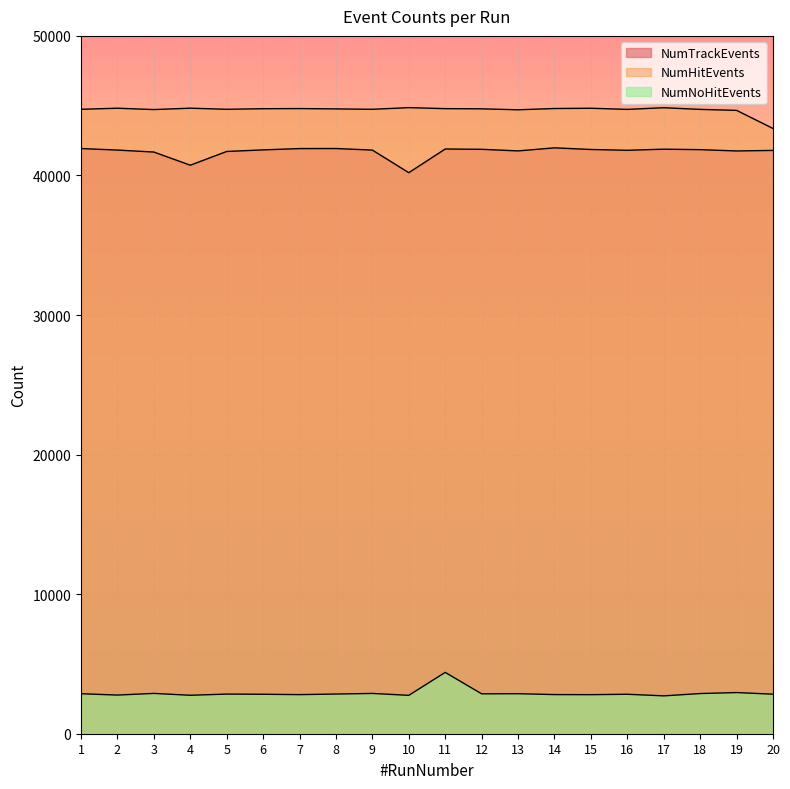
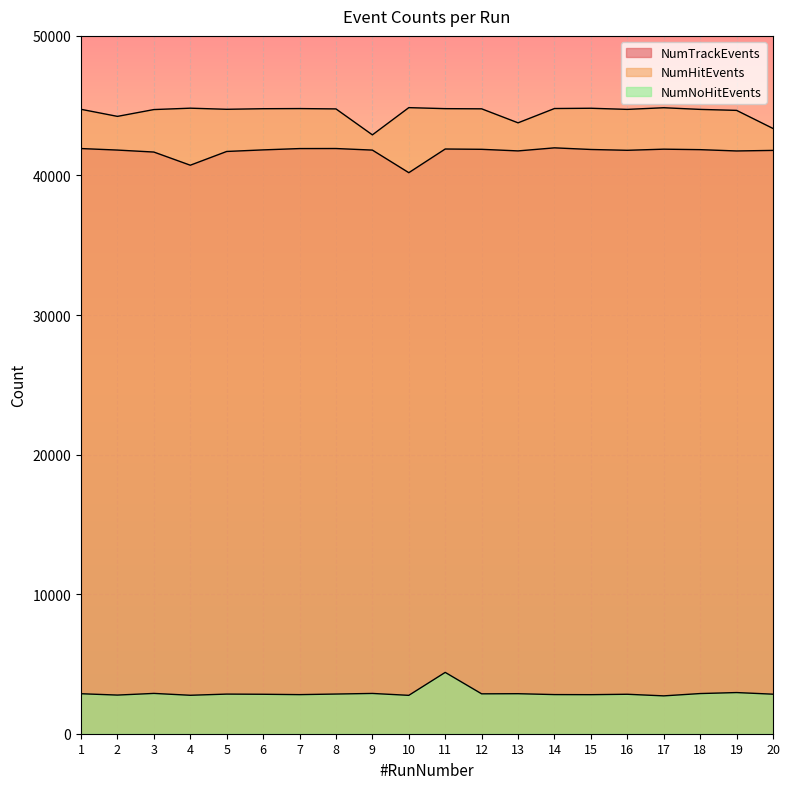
NumHitEvents, 2: 44800 -> 44200
NumHitEvents, 9: 44700 -> 42900
NumHitEvents, 13: 44700 -> 43800
